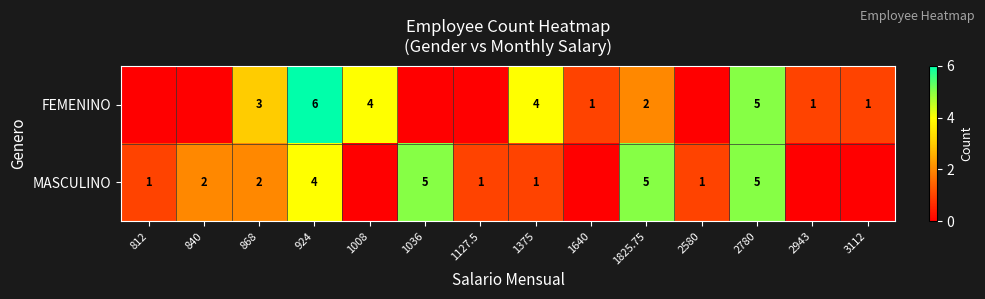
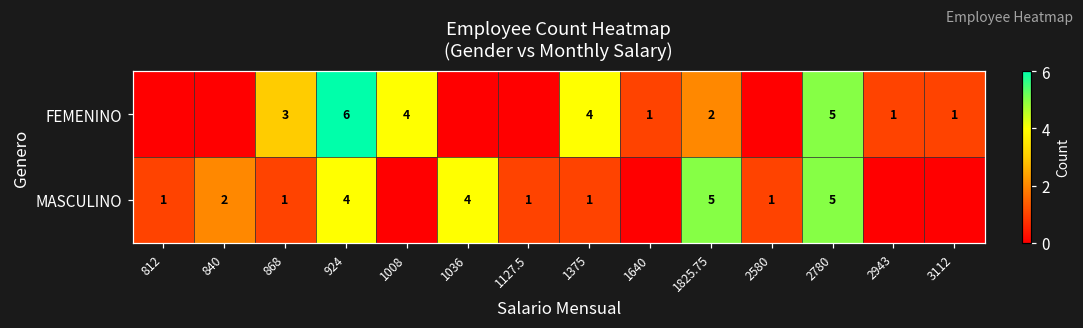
MASCULINO, 868: 2 -> 1
MASCULINO, 1036: 5 -> 4
